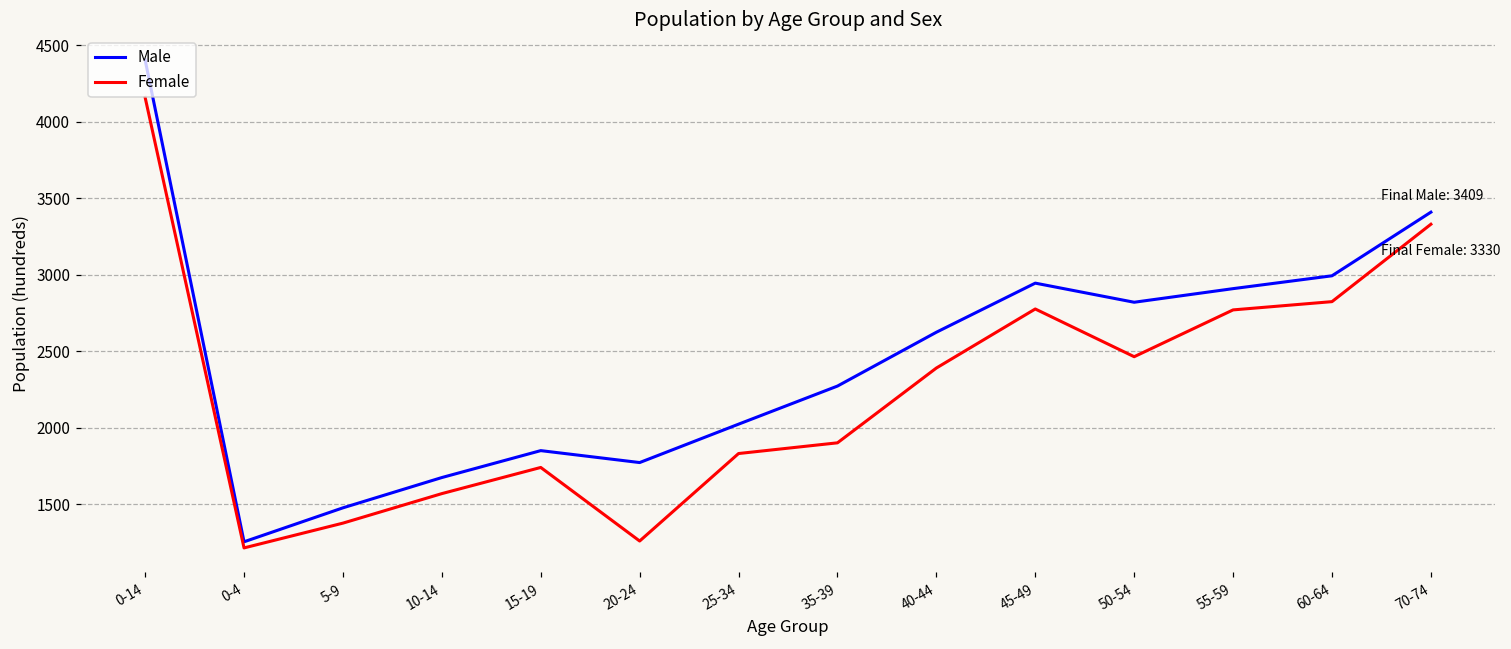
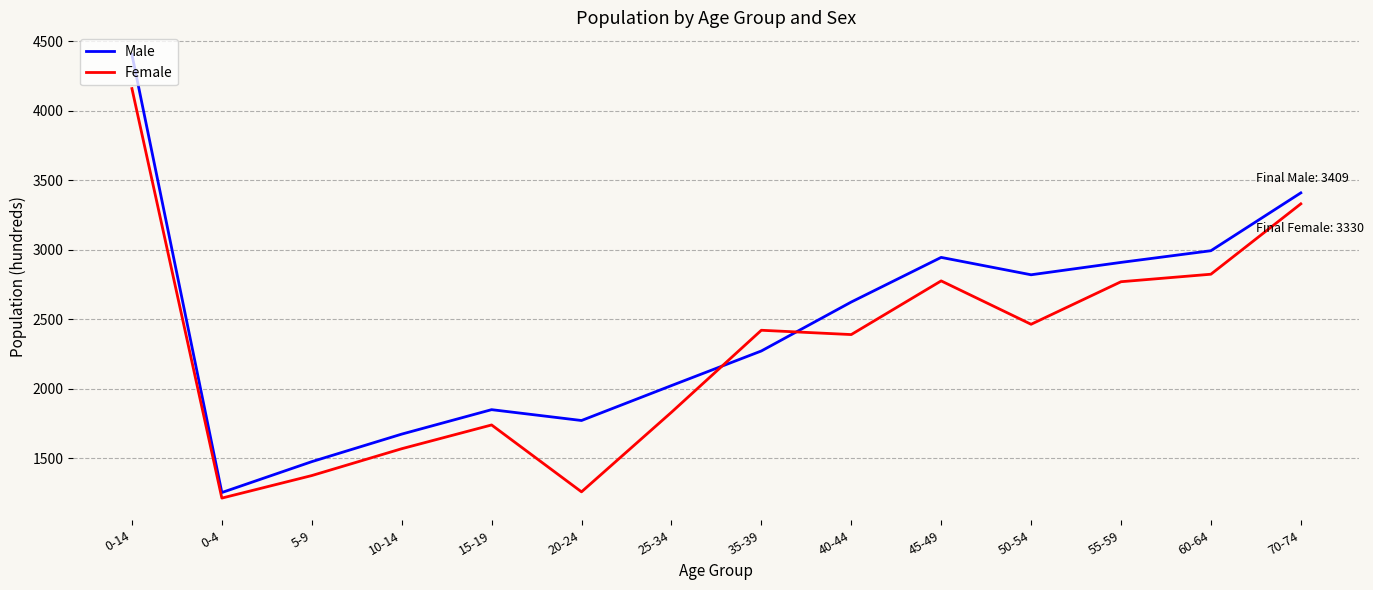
Female, 35-39: 1900 -> 2420
